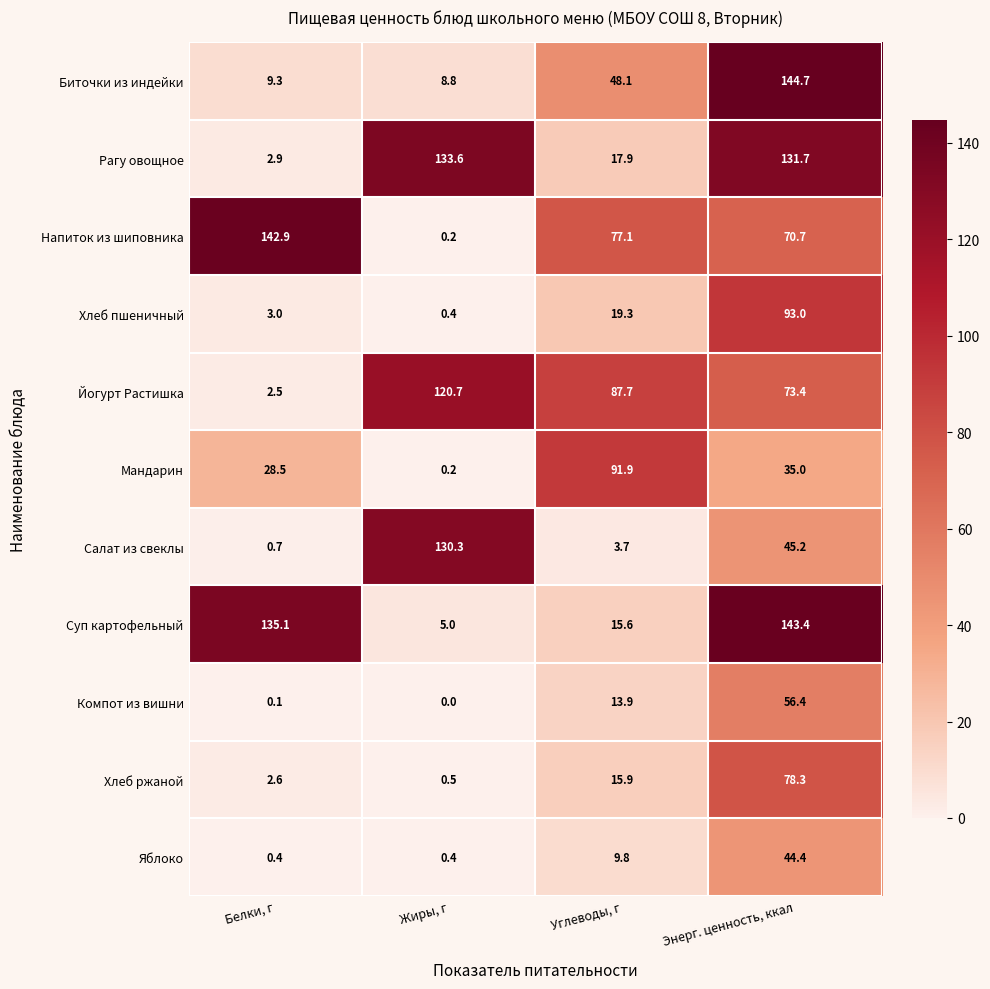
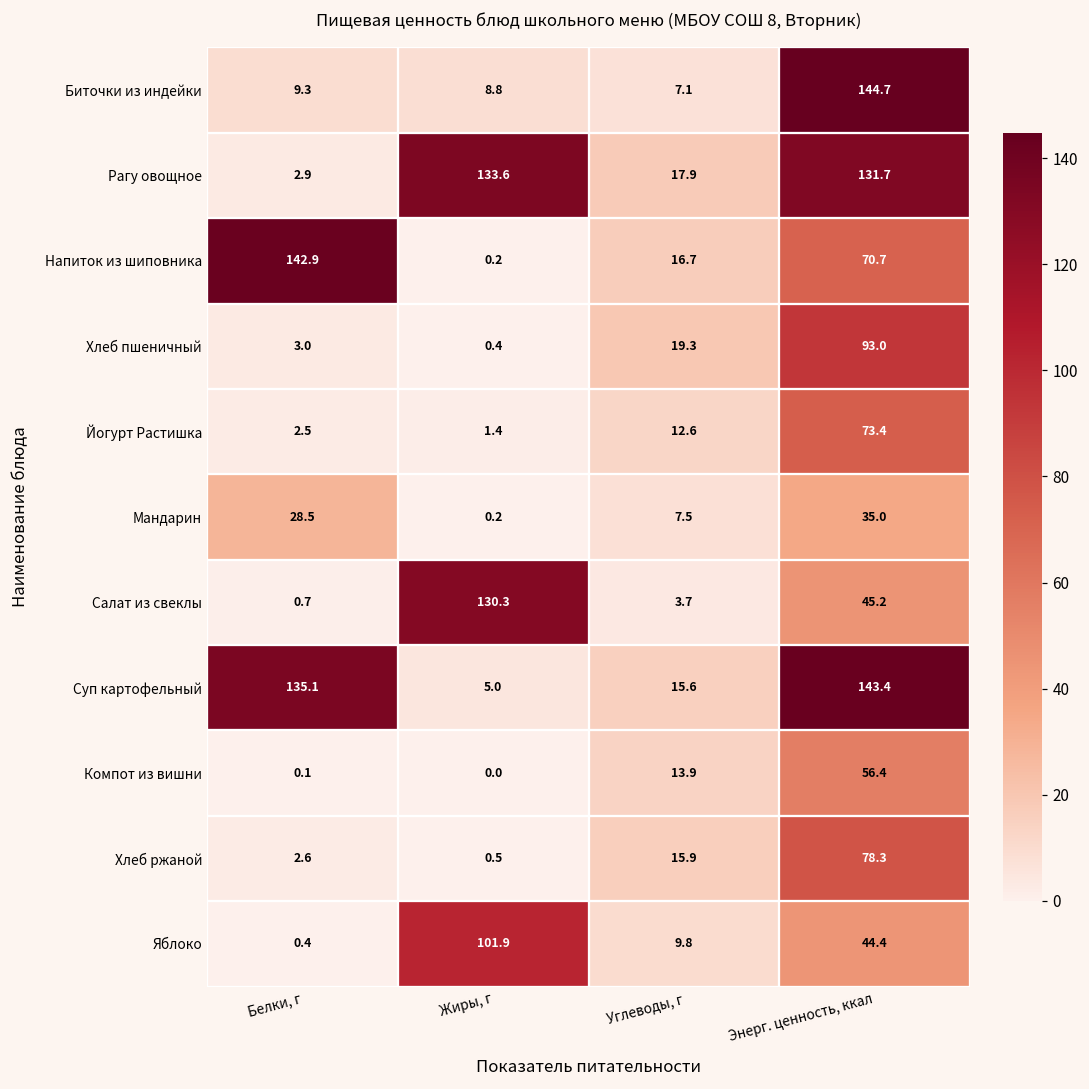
Биточки из индейки, Углеводы, г: 48.1 -> 7.1
Напиток из шиповника, Углеводы, г: 77.1 -> 16.7
Йогурт Растишка, Жиры, г: 120.7 -> 1.4
Йогурт Растишка, Углеводы, г: 87.7 -> 12.6
Мандарин, Углеводы, г: 91.9 -> 7.5
Яблоко, Жиры, г: 0.4 -> 101.9
